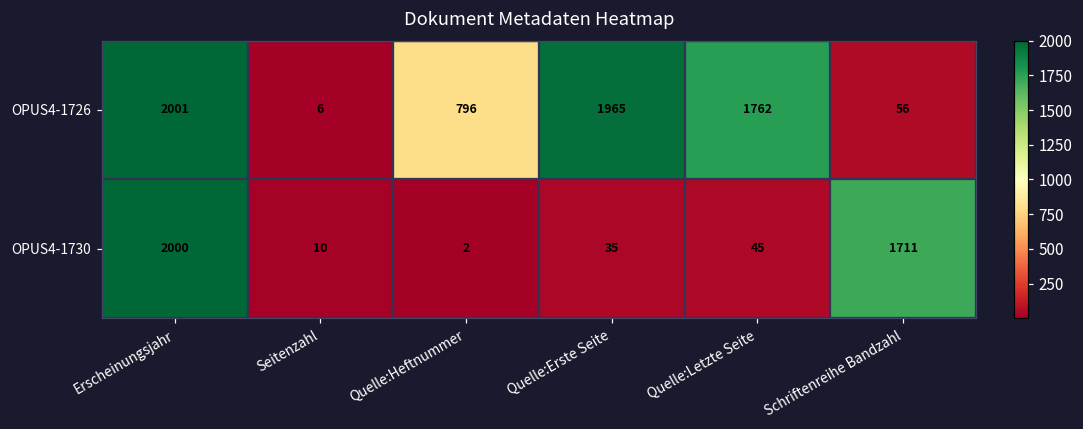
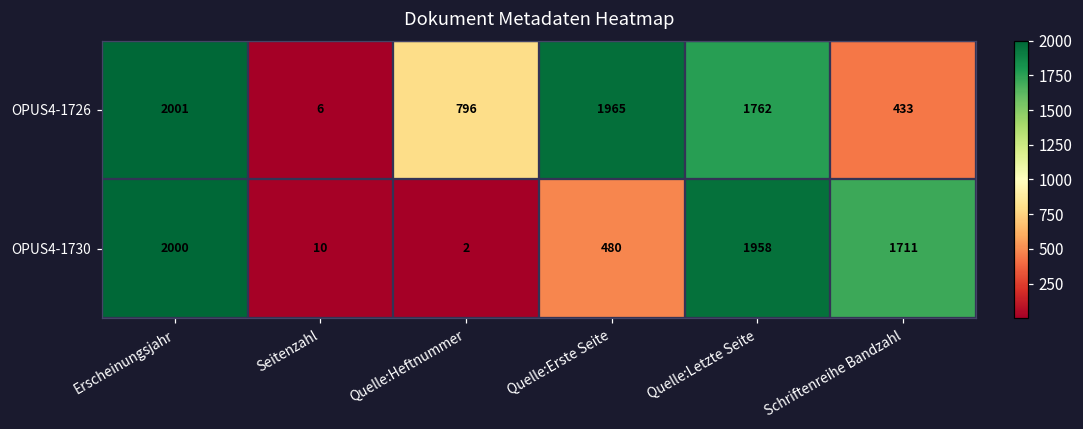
OPUS4-1726, Schriftenreihe Bandzahl: 56 -> 433
OPUS4-1730, Quelle:Erste Seite: 35 -> 480
OPUS4-1730, Quelle:Letzte Seite: 45 -> 1958
